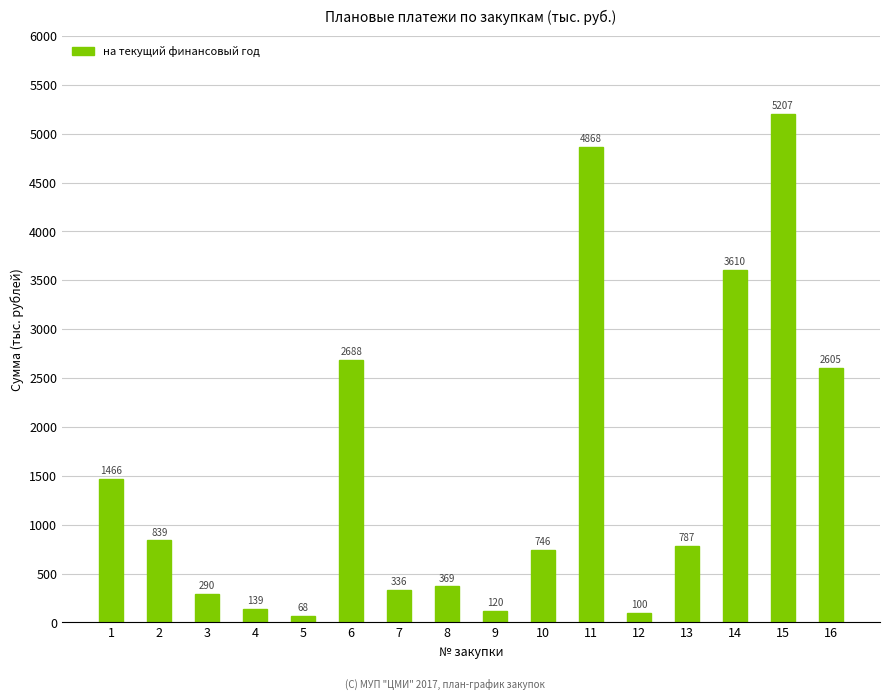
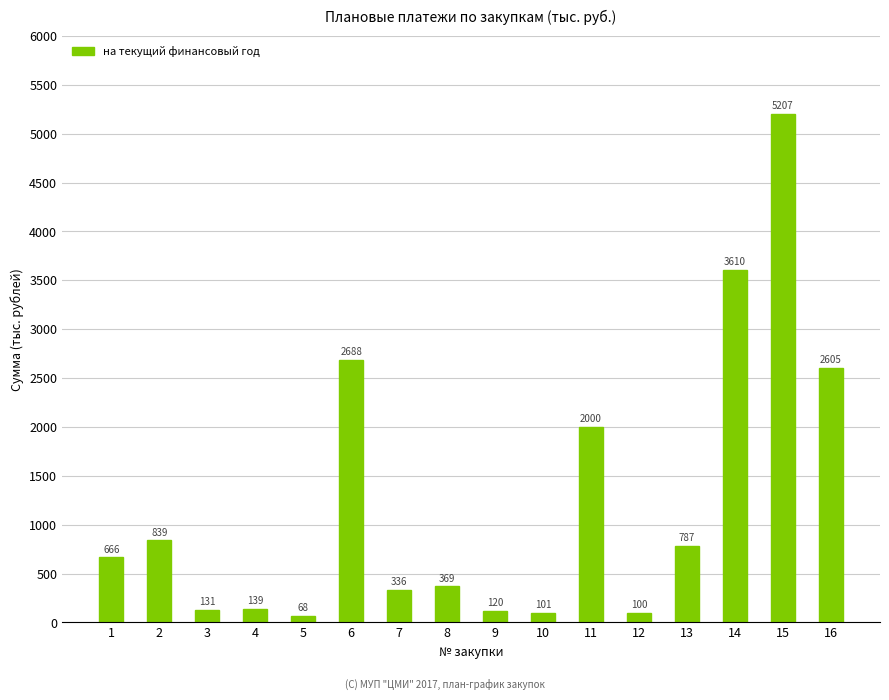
1: 1466 -> 666
3: 290 -> 131
10: 746 -> 101
11: 4868 -> 2000
